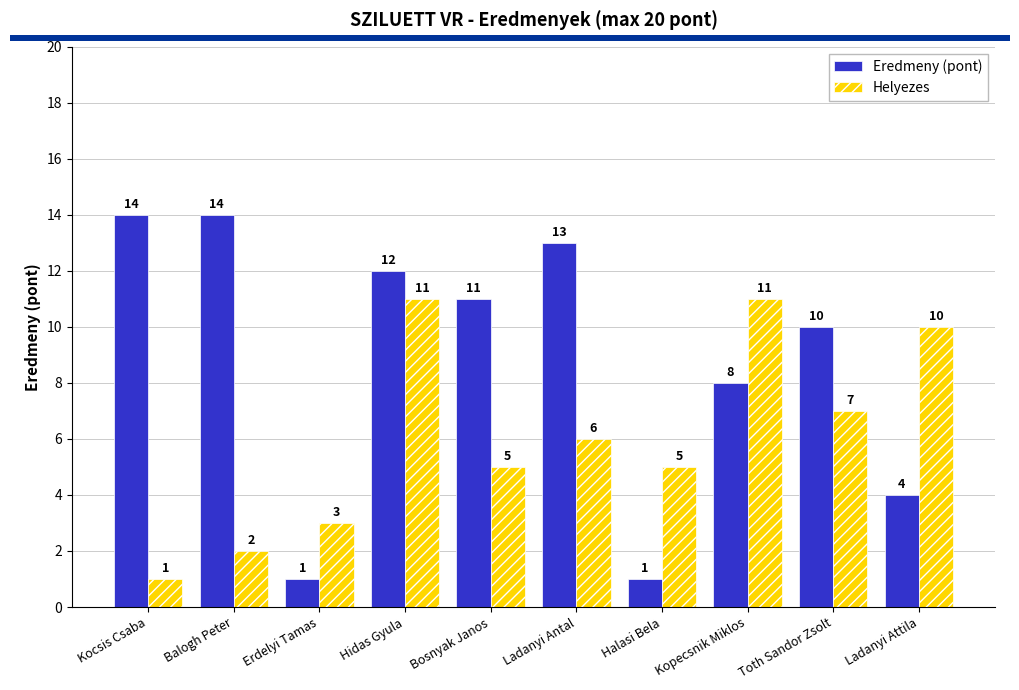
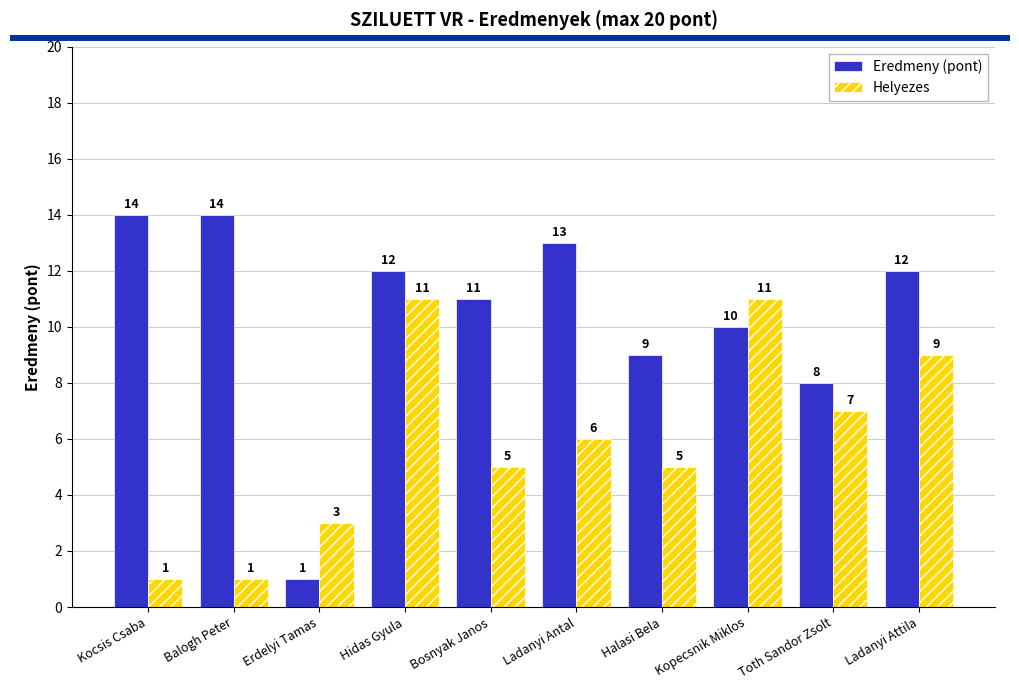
Helyezes, Balogh Peter: 2 -> 1
Eredmeny (pont), Halasi Bela: 1 -> 9
Eredmeny (pont), Kopecsnik Miklos: 8 -> 10
Eredmeny (pont), Toth Sandor Zsolt: 10 -> 8
Eredmeny (pont), Ladanyi Attila: 4 -> 12
Helyezes, Ladanyi Attila: 10 -> 9
